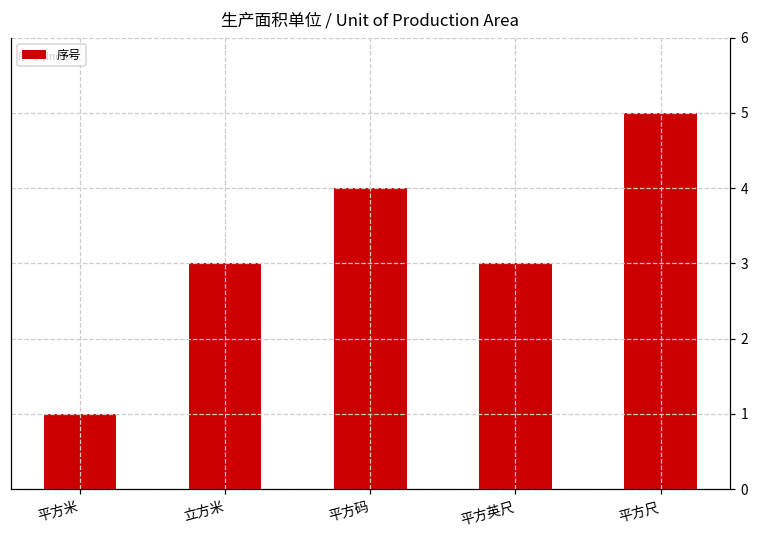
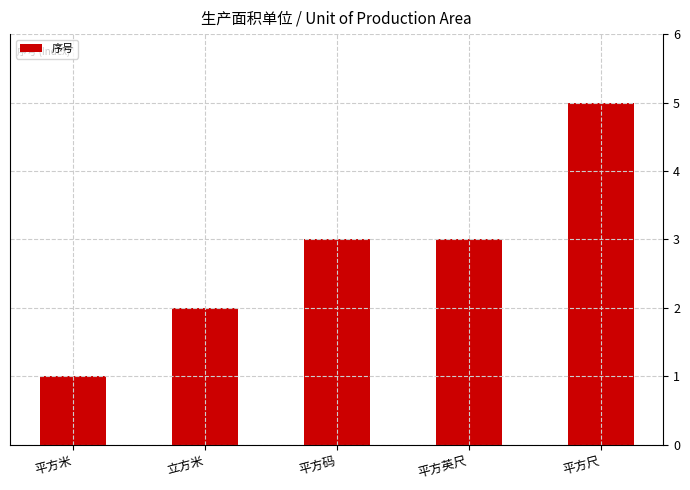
立方米: 3 -> 2
平方码: 4 -> 3
